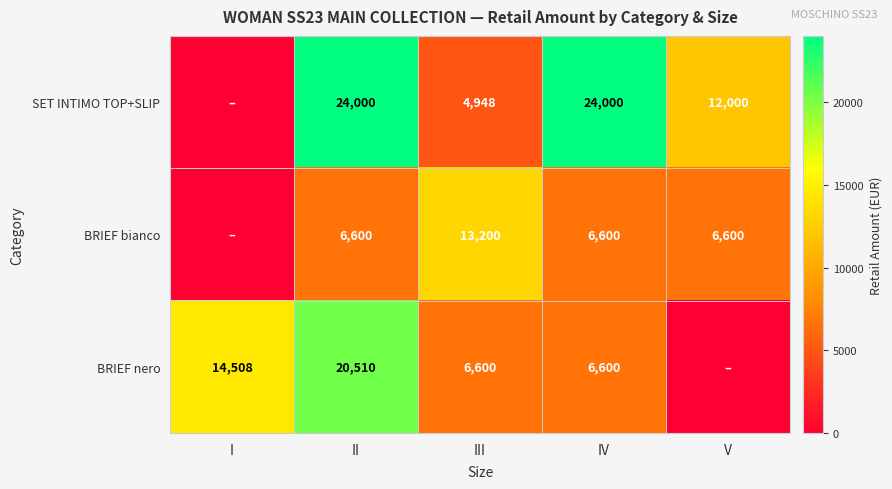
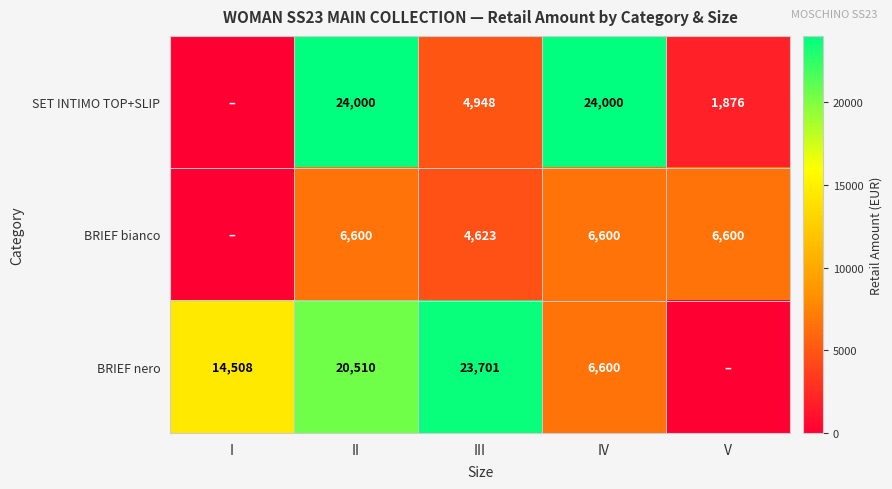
SET INTIMO TOP+SLIP, V: 12,000 -> 1,876
BRIEF bianco, III: 13,200 -> 4,623
BRIEF nero, III: 6,600 -> 23,701
